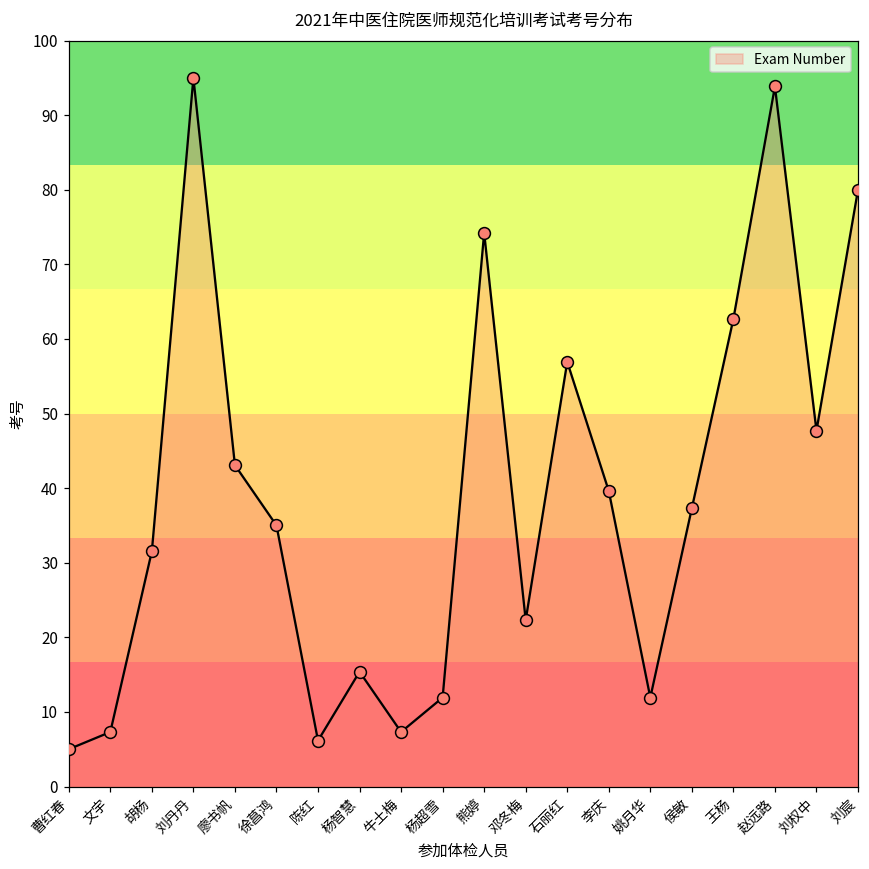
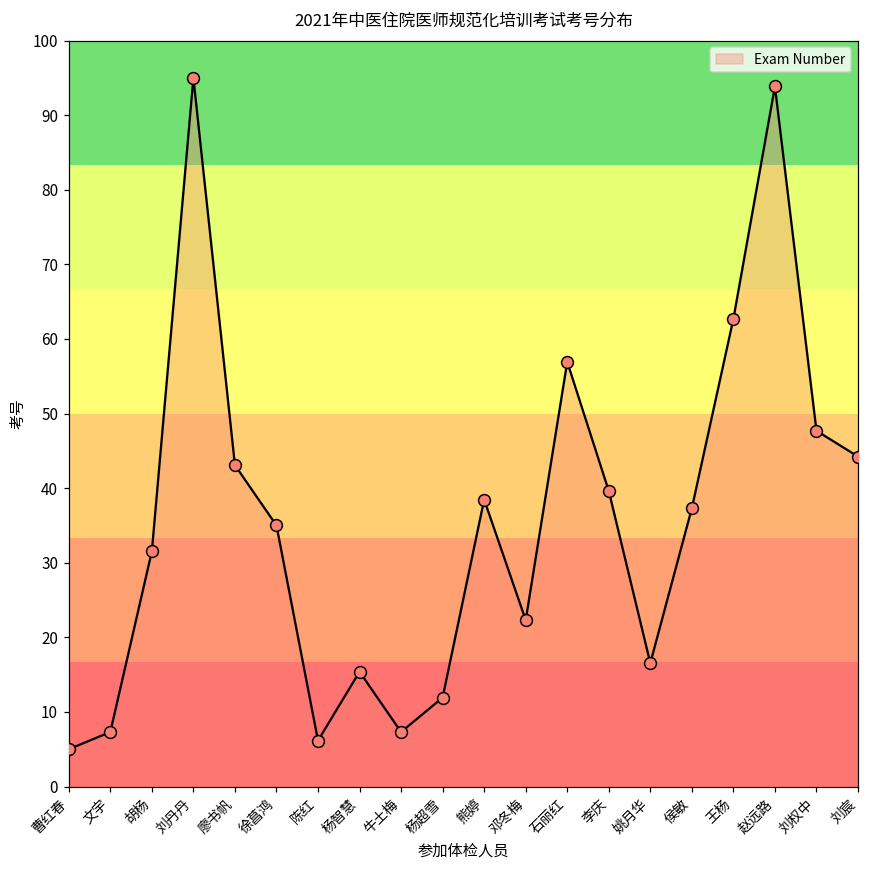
熊婷: 74 -> 38
姚月华: 12 -> 17
刘宸: 80 -> 44
